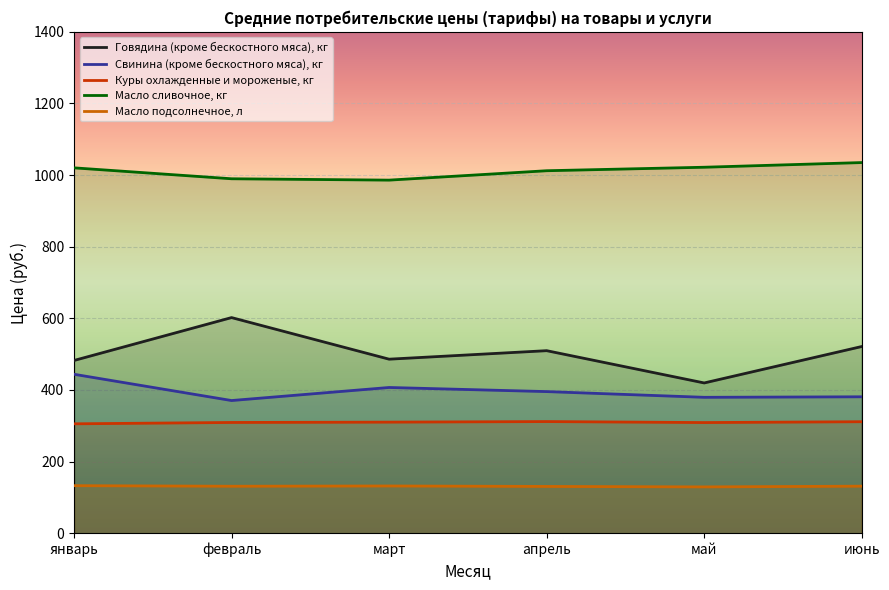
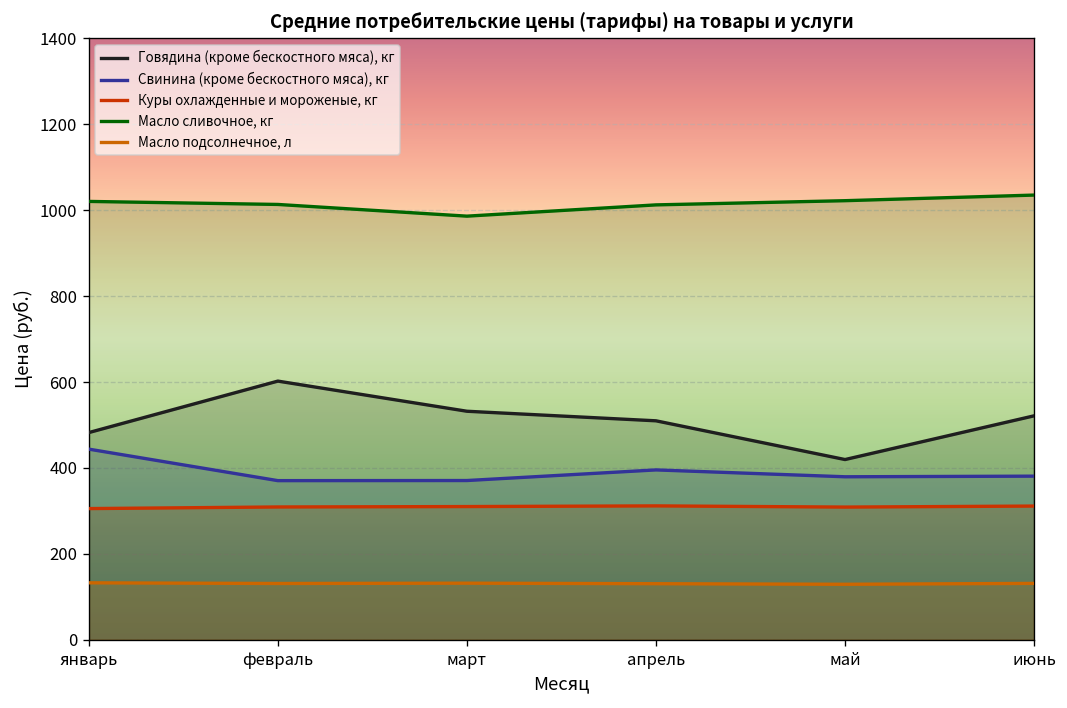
Масло сливочное, кг, февраль: 990 -> 1010
Говядина (кроме бескостного мяса), кг, март: 490 -> 530
Свинина (кроме бескостного мяса), кг, март: 410 -> 370
